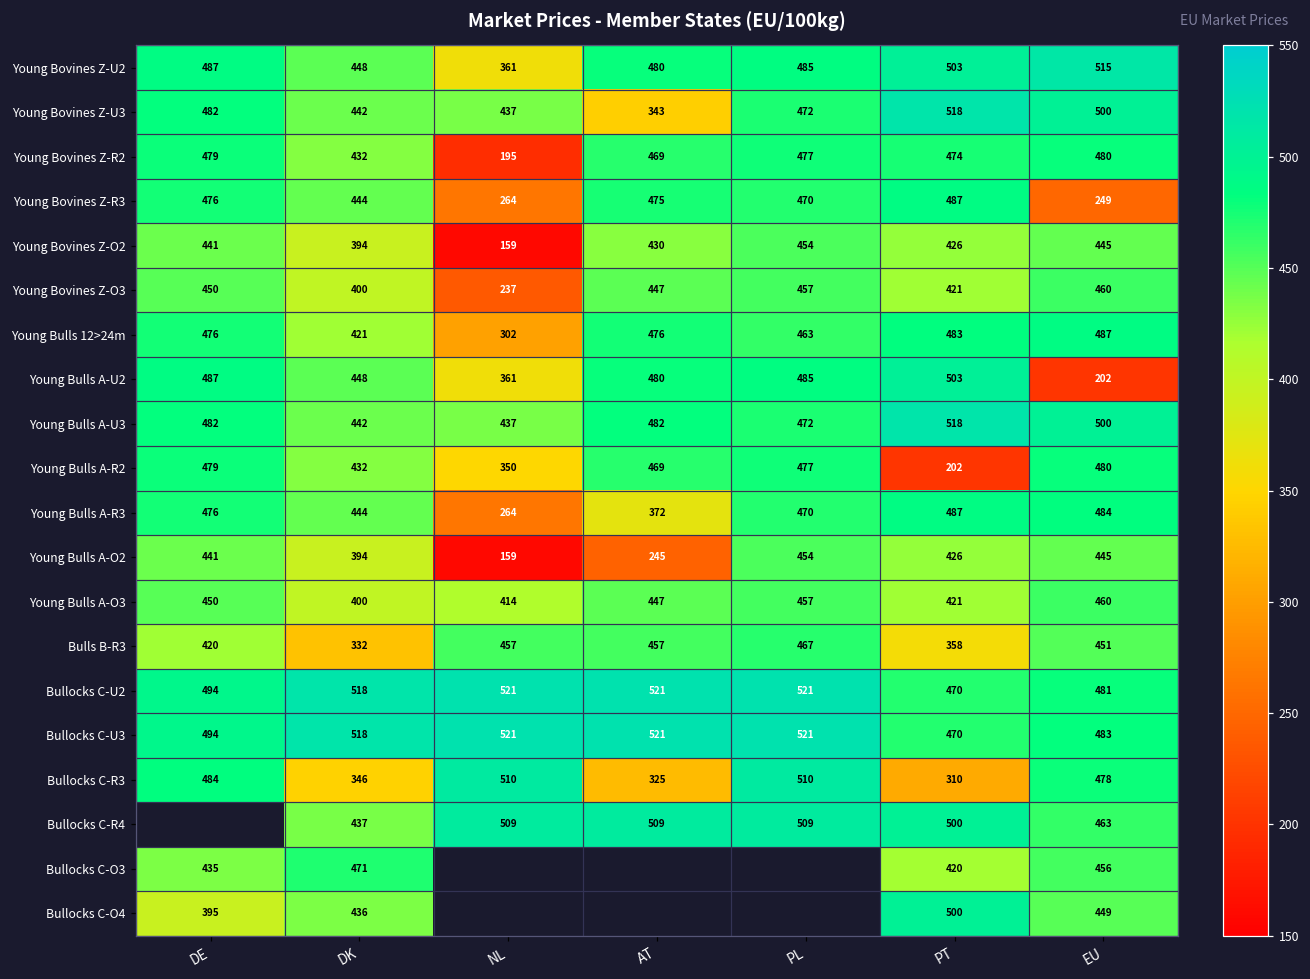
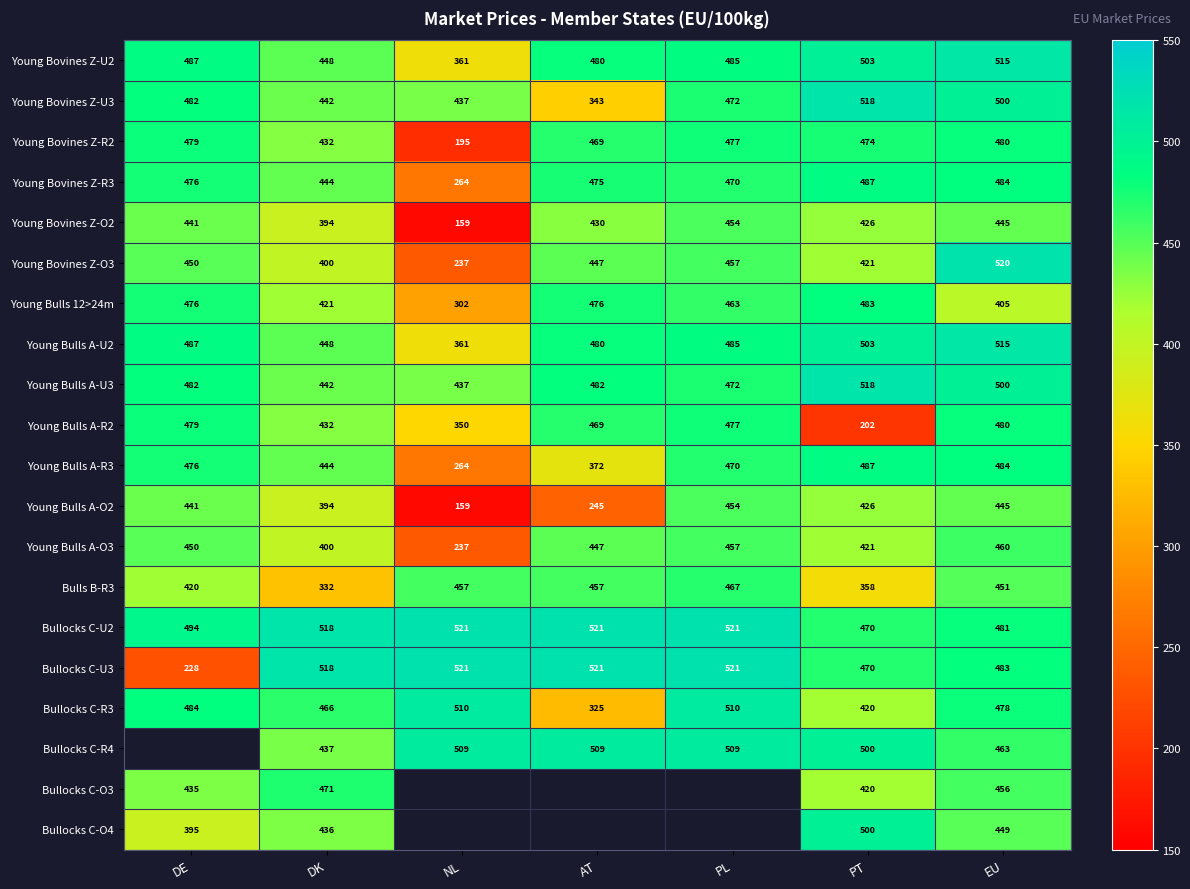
Young Bovines Z-R3, EU: 249 -> 484
Young Bovines Z-O3, EU: 460 -> 520
Young Bulls 12>24m, EU: 487 -> 405
Young Bulls A-U2, EU: 202 -> 515
Young Bulls A-O3, NL: 414 -> 237
Bullocks C-U3, DE: 494 -> 228
Bullocks C-R3, DK: 346 -> 466
Bullocks C-R3, PT: 310 -> 420
